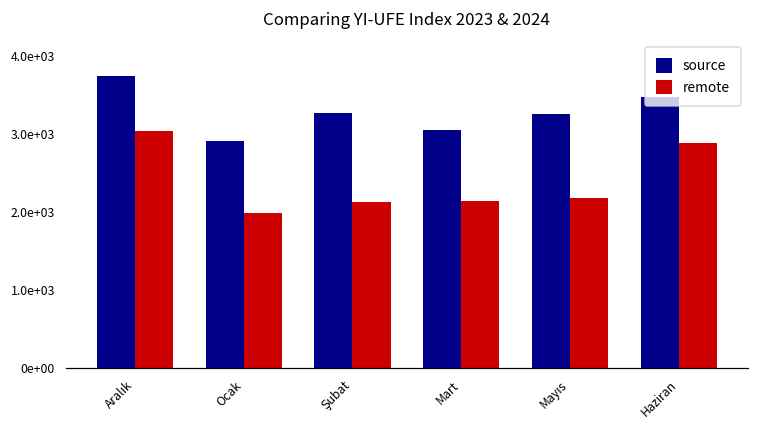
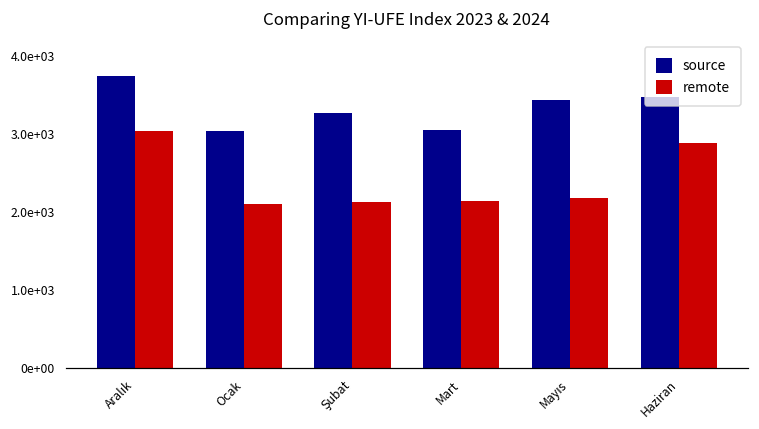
source, Ocak: 2900 -> 3000
remote, Ocak: 2000 -> 2100
source, Mayıs: 3300 -> 3400
